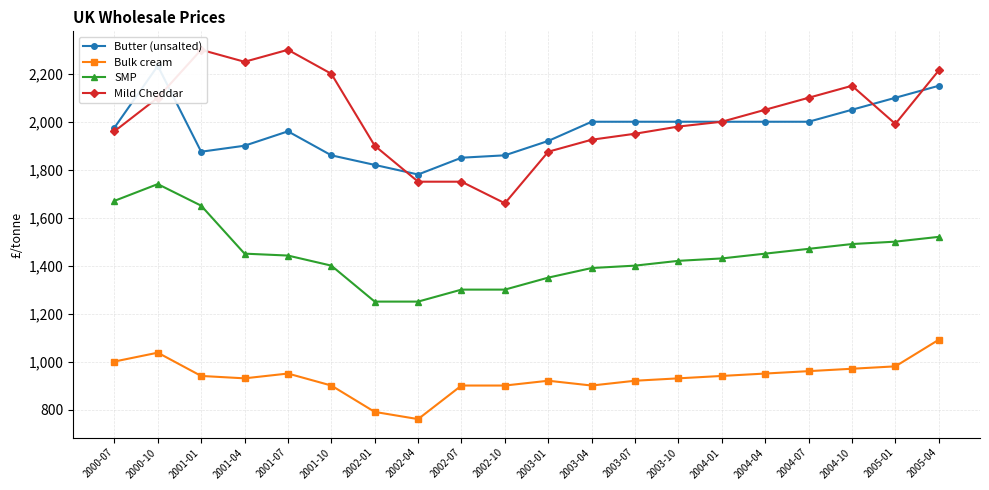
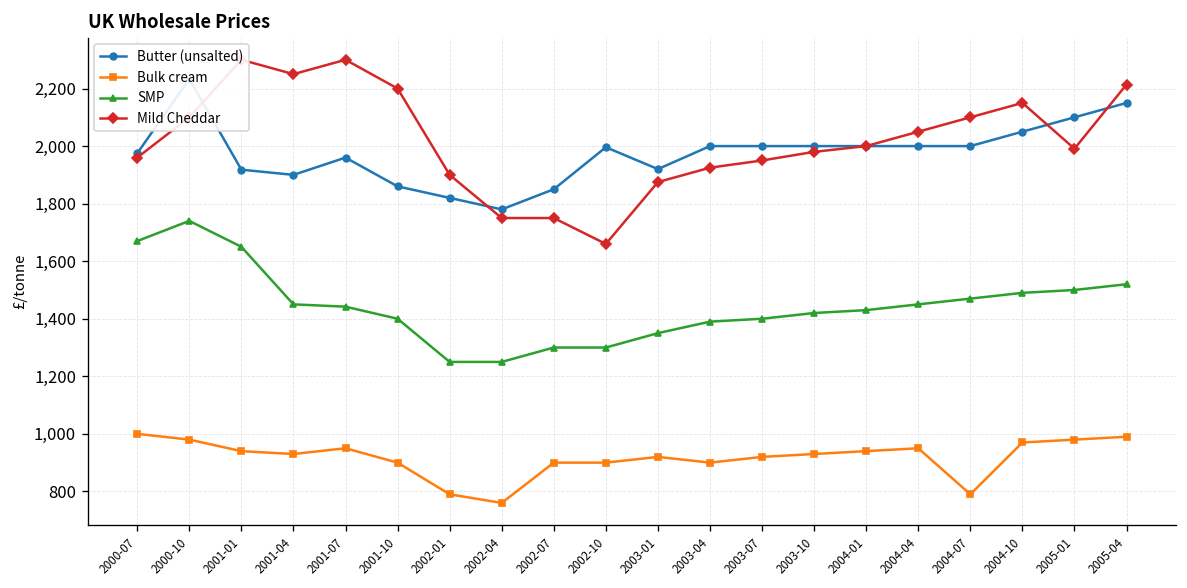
Bulk cream, 2000-10: 1,040 -> 980
Butter (unsalted), 2001-01: 1,880 -> 1,920
Butter (unsalted), 2002-10: 1,860 -> 2,000
Bulk cream, 2004-07: 960 -> 790
Bulk cream, 2005-04: 1,090 -> 990
